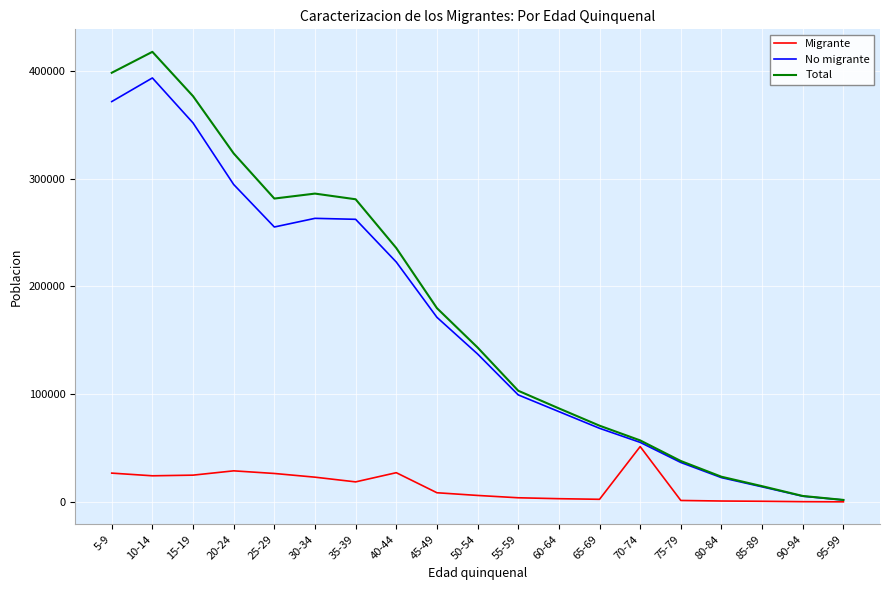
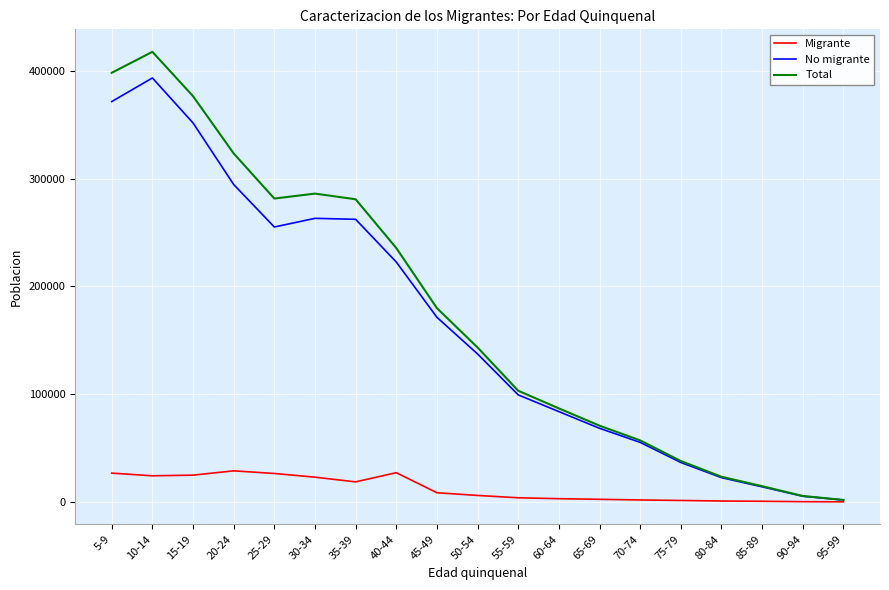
Migrante, 70-74: 51000 -> 2000
